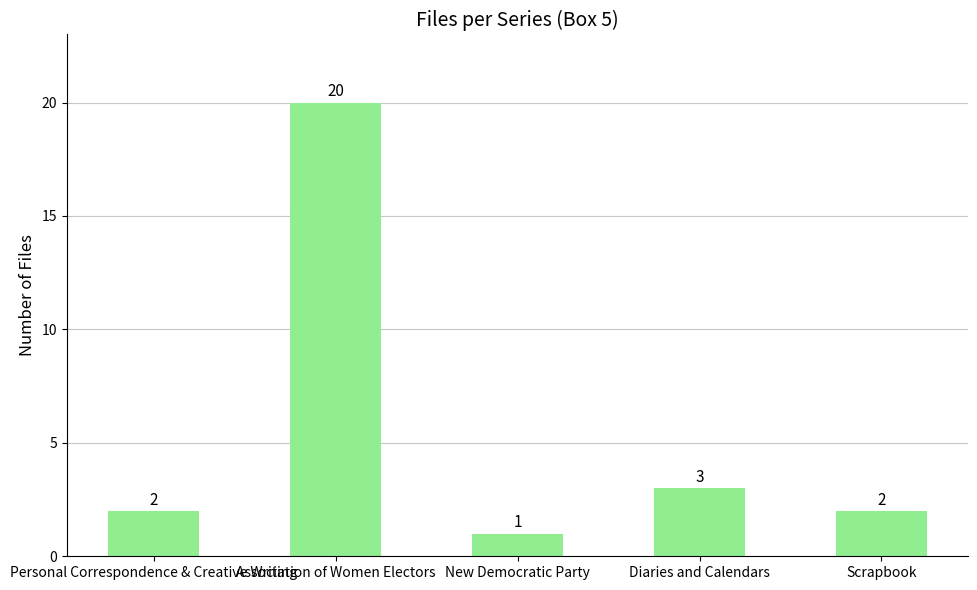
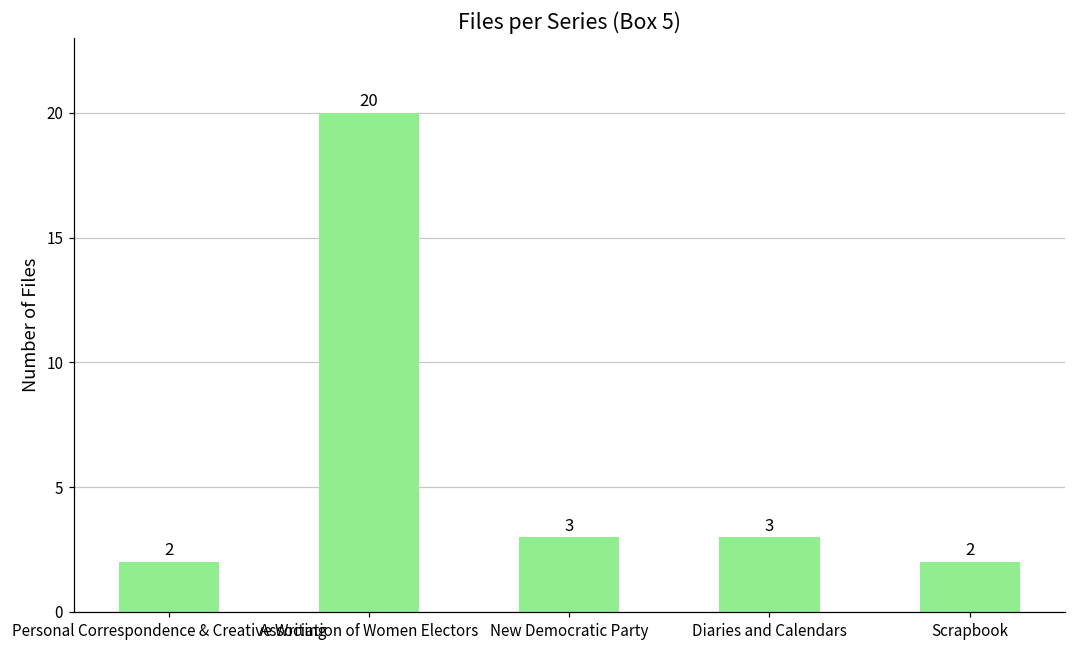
New Democratic Party: 1 -> 3
